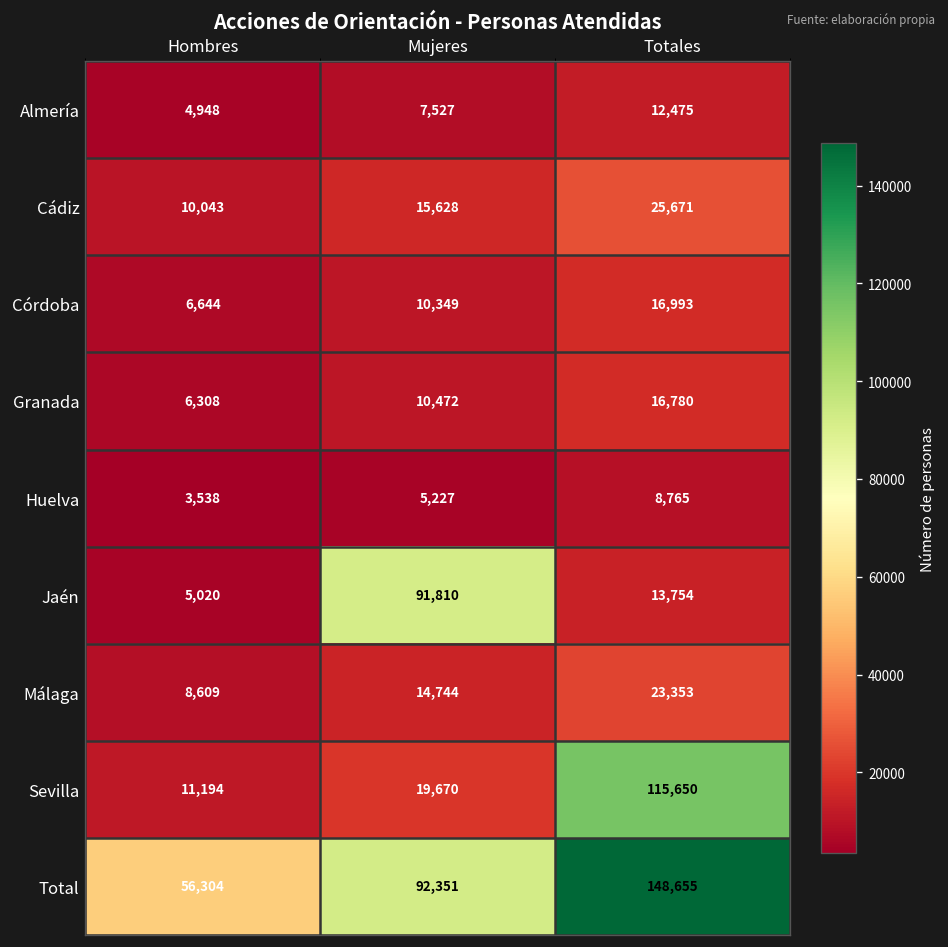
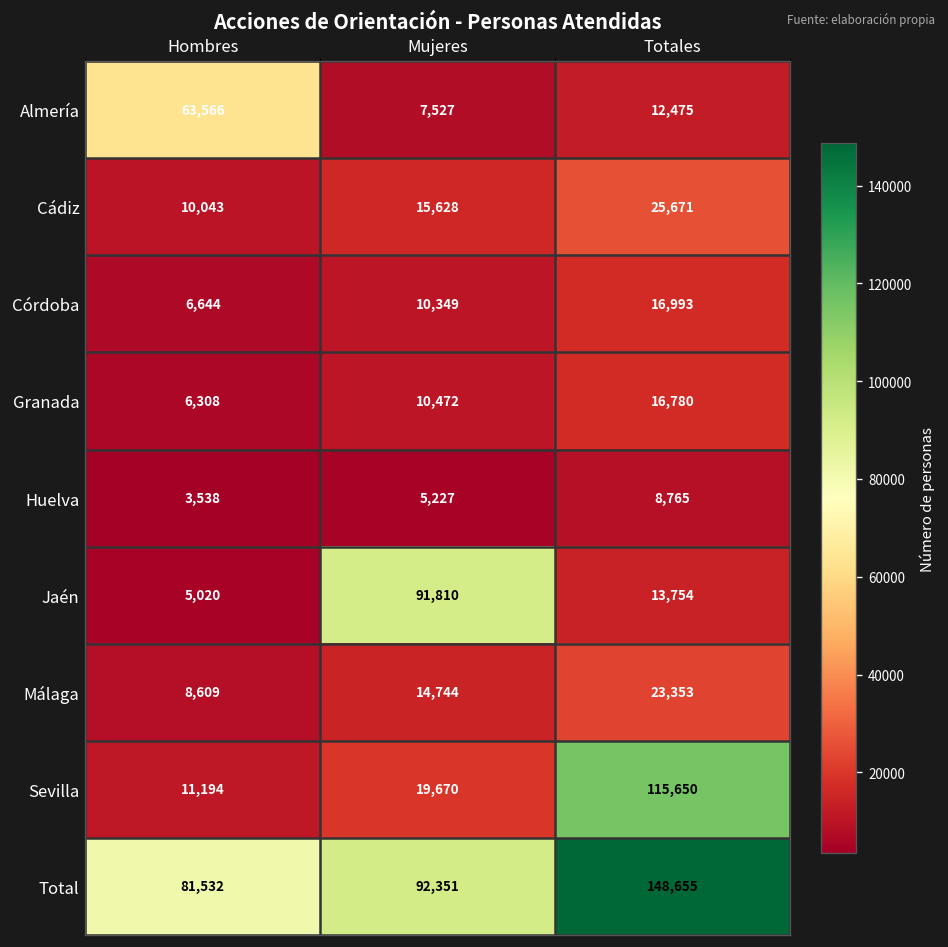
Almería, Hombres: 4,948 -> 63,566
Total, Hombres: 56,304 -> 81,532
